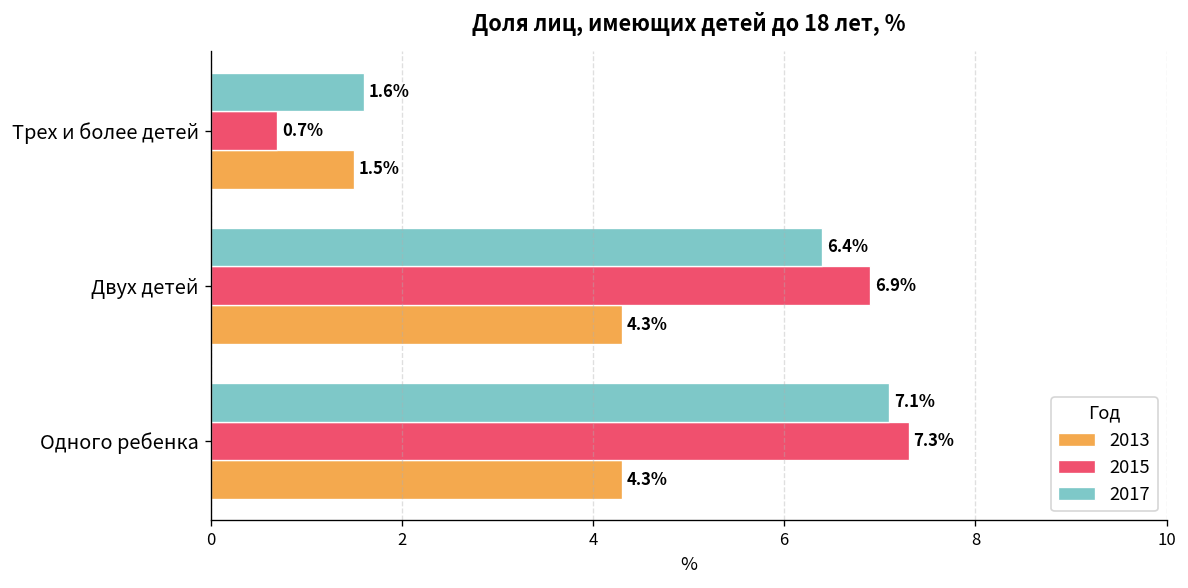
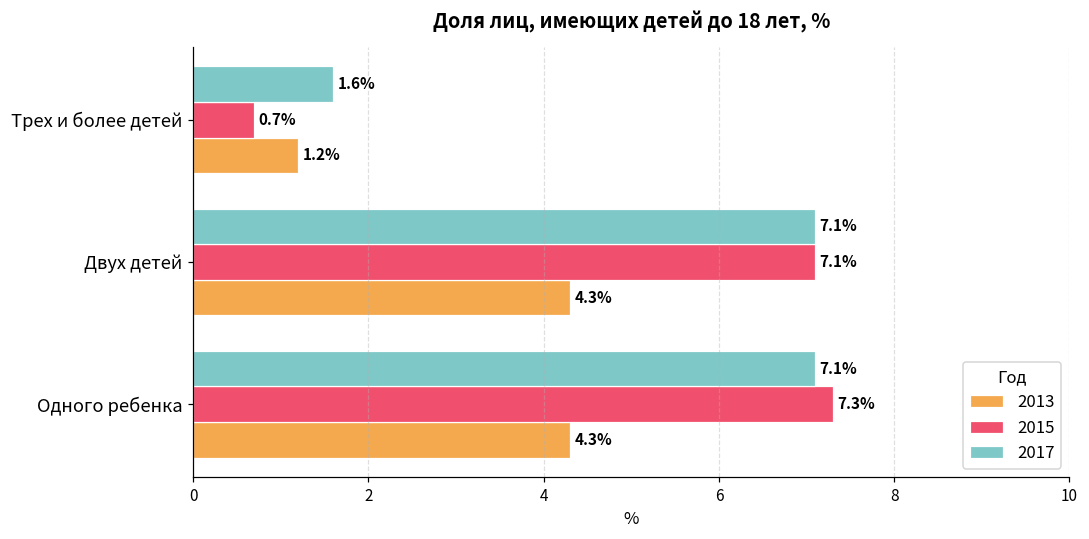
2013, Трех и более детей: 1.5% -> 1.2%
2017, Двух детей: 6.4% -> 7.1%
2015, Двух детей: 6.9% -> 7.1%
